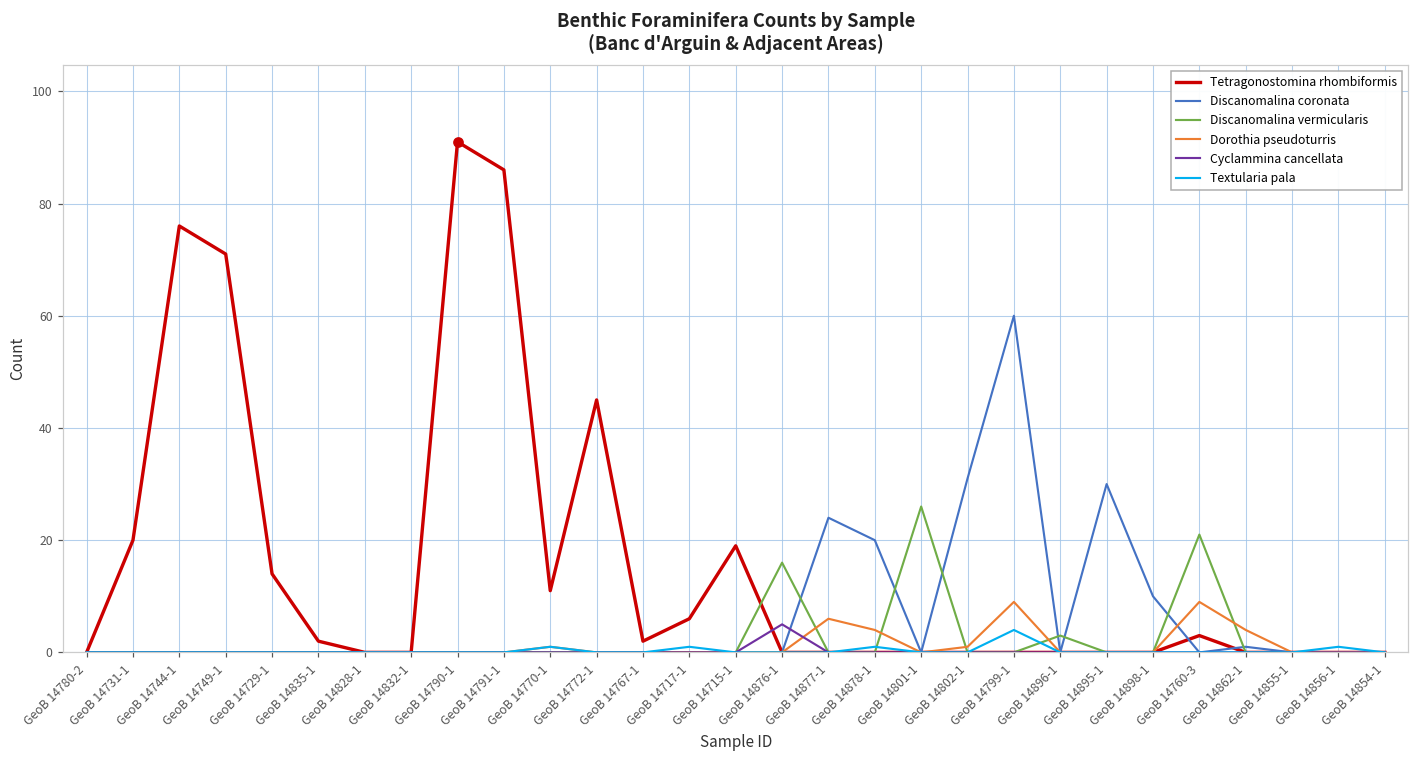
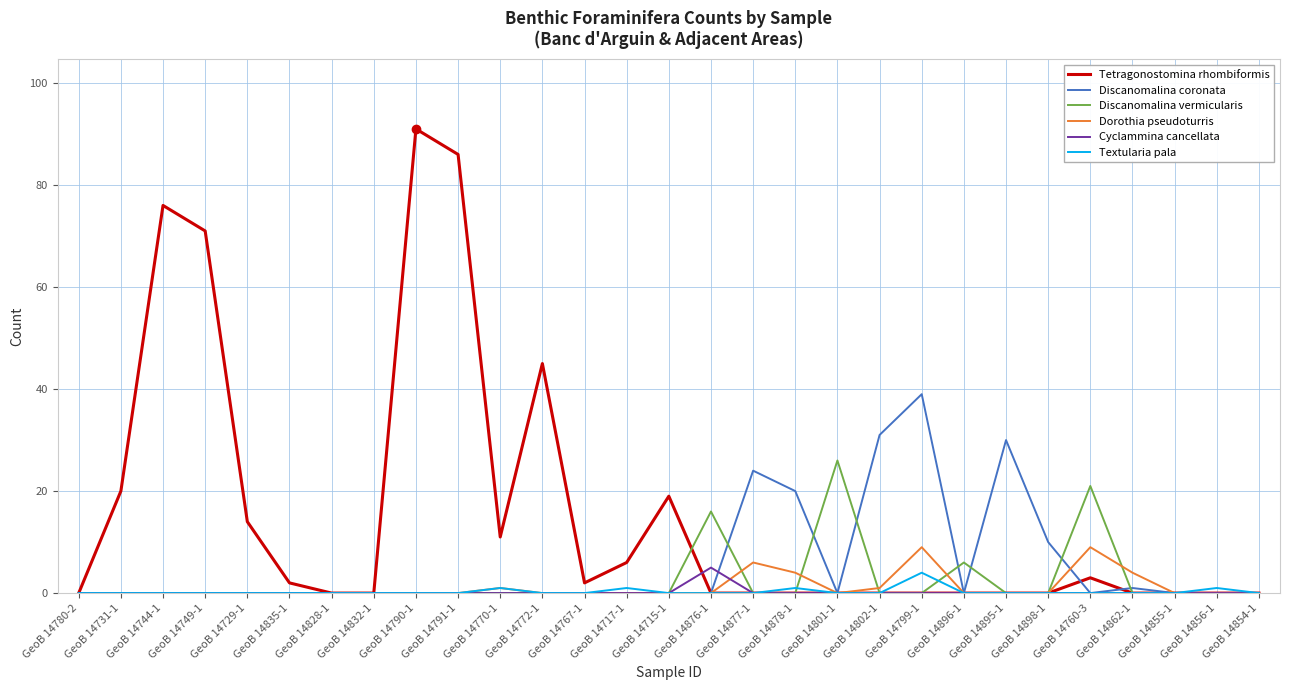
Discanomalina coronata, GeoB 14799-1: 60 -> 39
Discanomalina vermicularis, GeoB 14896-1: 3 -> 6
